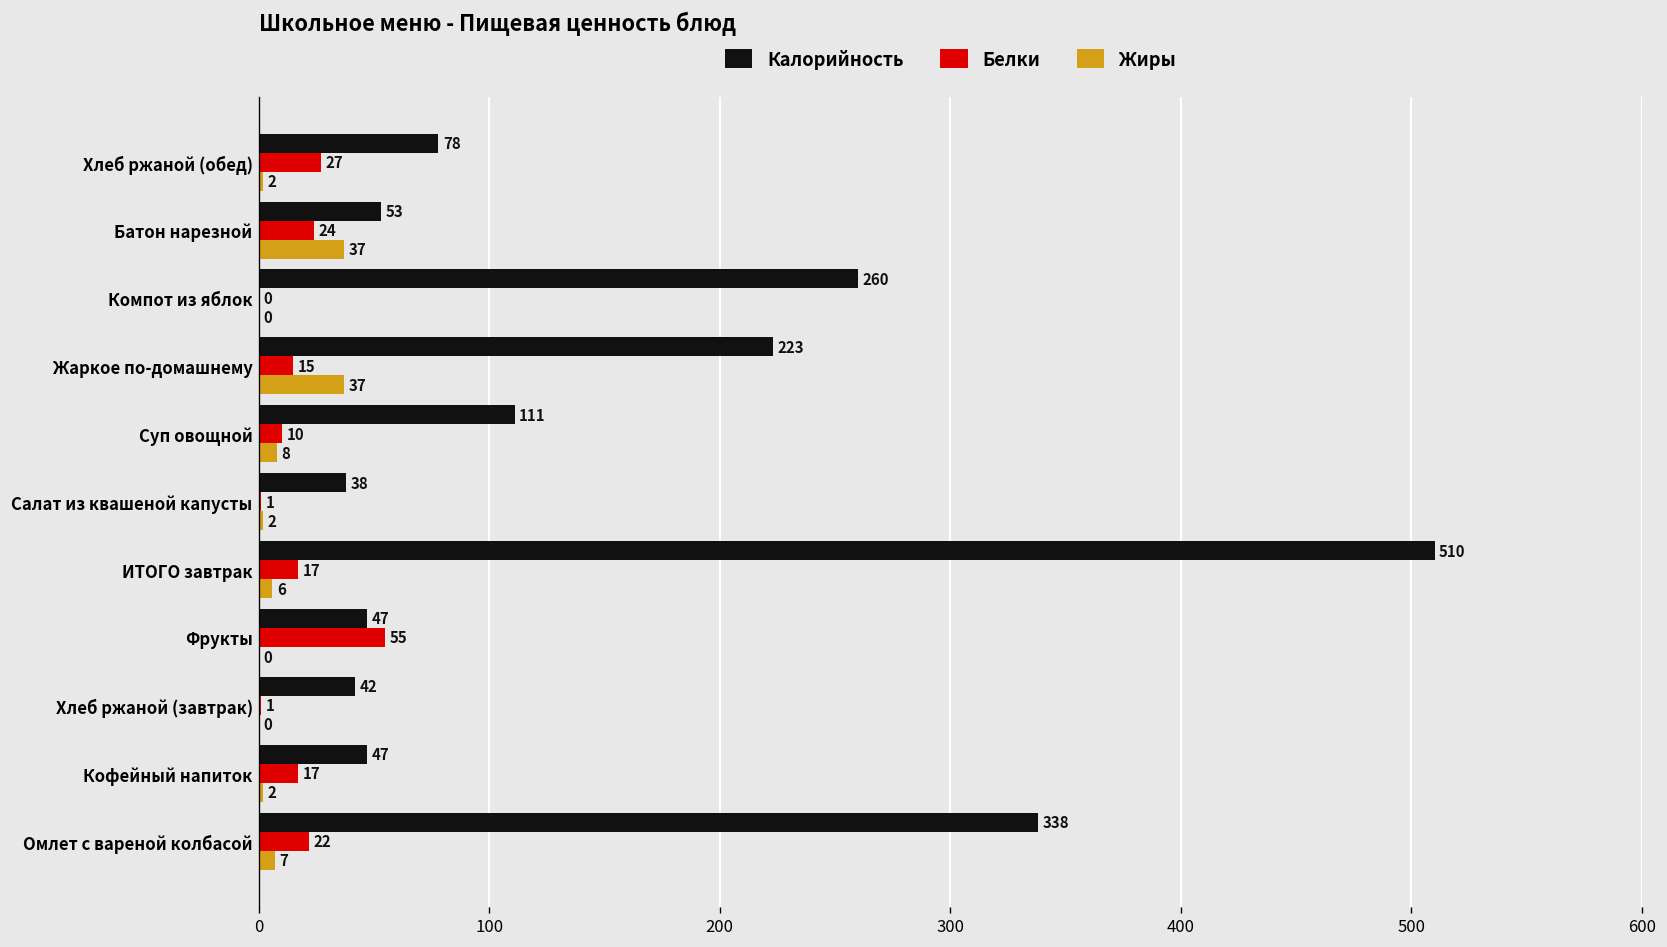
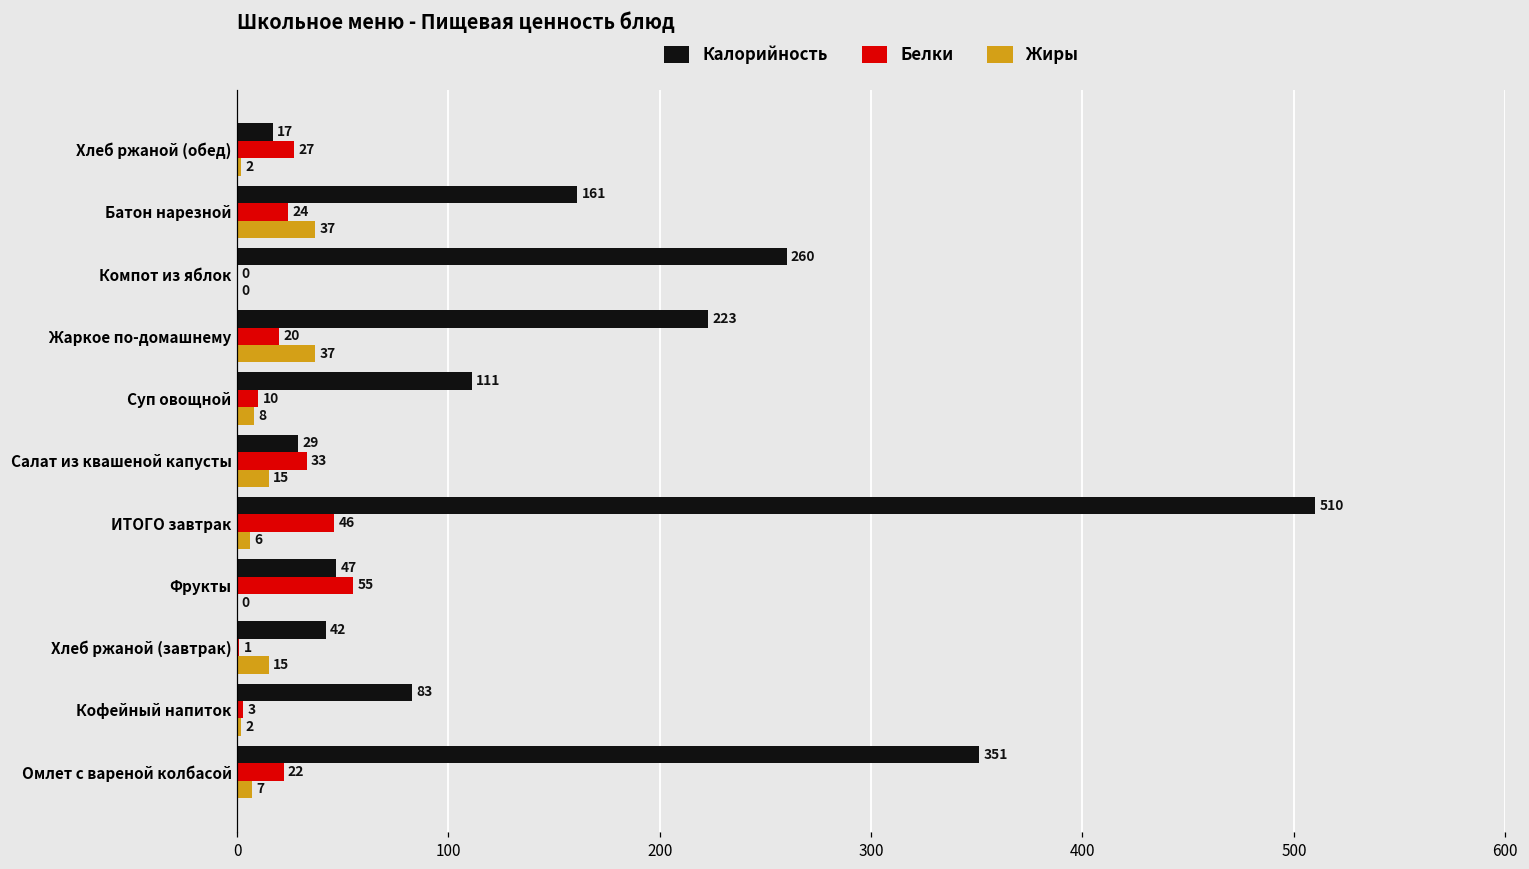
Калорийность, Хлеб ржаной (обед): 78 -> 17
Калорийность, Батон нарезной: 53 -> 161
Белки, Жаркое по-домашнему: 15 -> 20
Калорийность, Салат из квашеной капусты: 38 -> 29
Белки, Салат из квашеной капусты: 1 -> 33
Жиры, Салат из квашеной капусты: 2 -> 15
Белки, ИТОГО завтрак: 17 -> 46
Жиры, Хлеб ржаной (завтрак): 0 -> 15
Калорийность, Кофейный напиток: 47 -> 83
Белки, Кофейный напиток: 17 -> 3
Калорийность, Омлет с вареной колбасой: 338 -> 351
